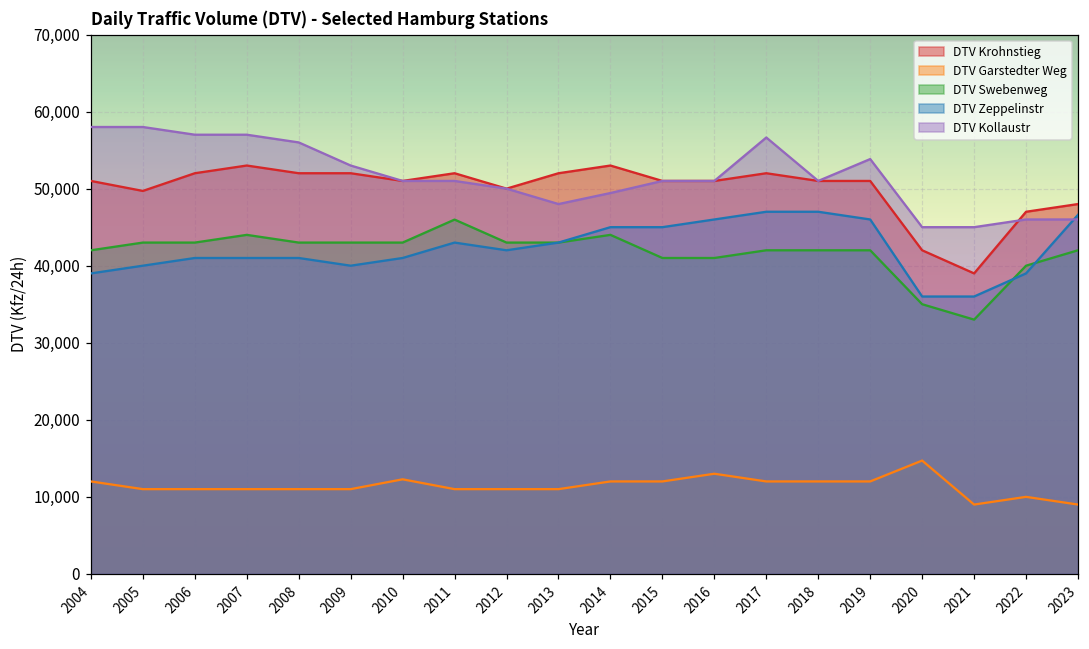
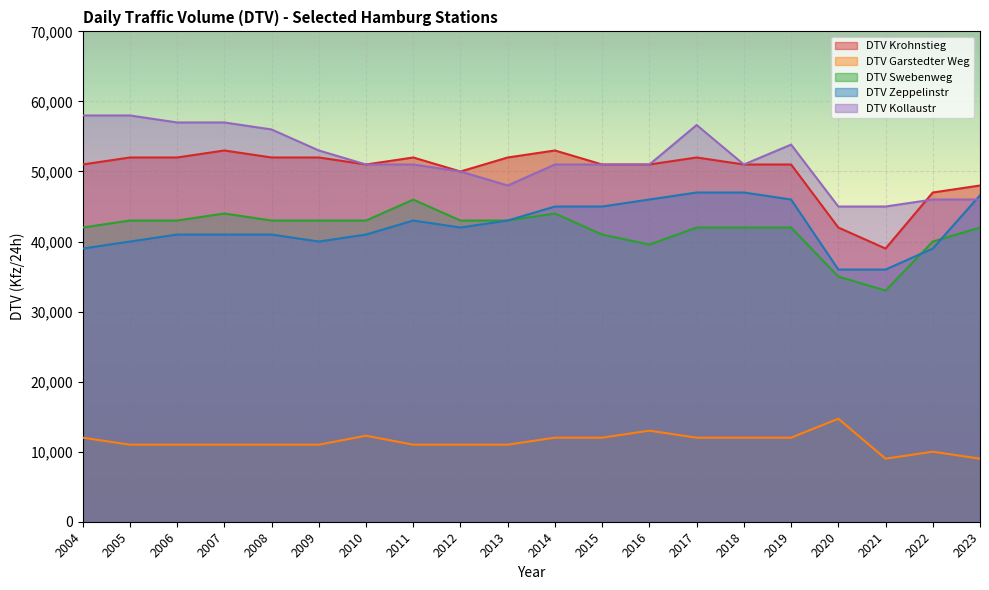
DTV Krohnstieg, 2005: 50,000 -> 52,000
DTV Kollaustr, 2014: 49,000 -> 51,000
DTV Swebenweg, 2016: 41,000 -> 40,000
